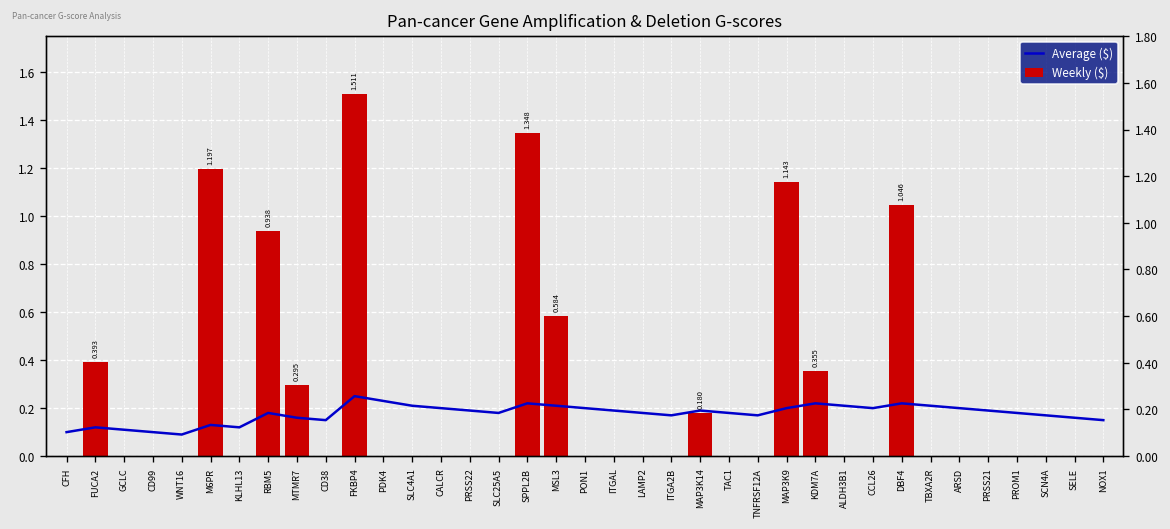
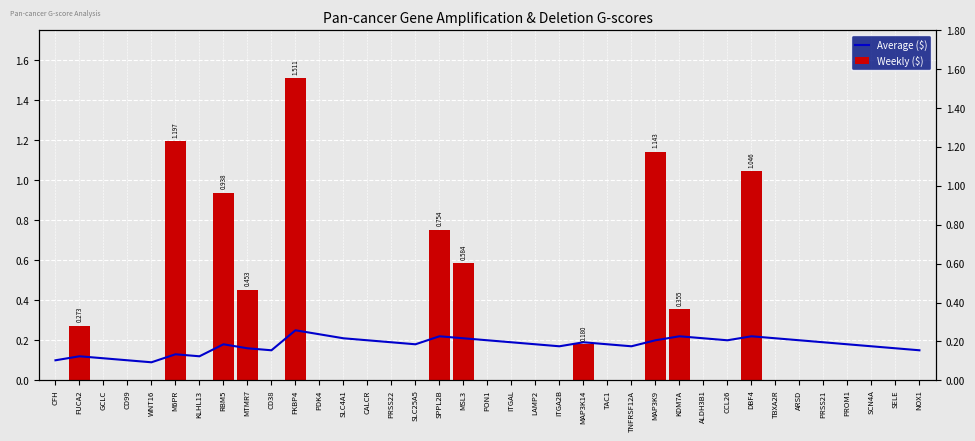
Weekly ($), FUCA2: 0.393 -> 0.273
Weekly ($), MTMR7: 0.295 -> 0.453
Weekly ($), SPPL2B: 1.348 -> 0.754
